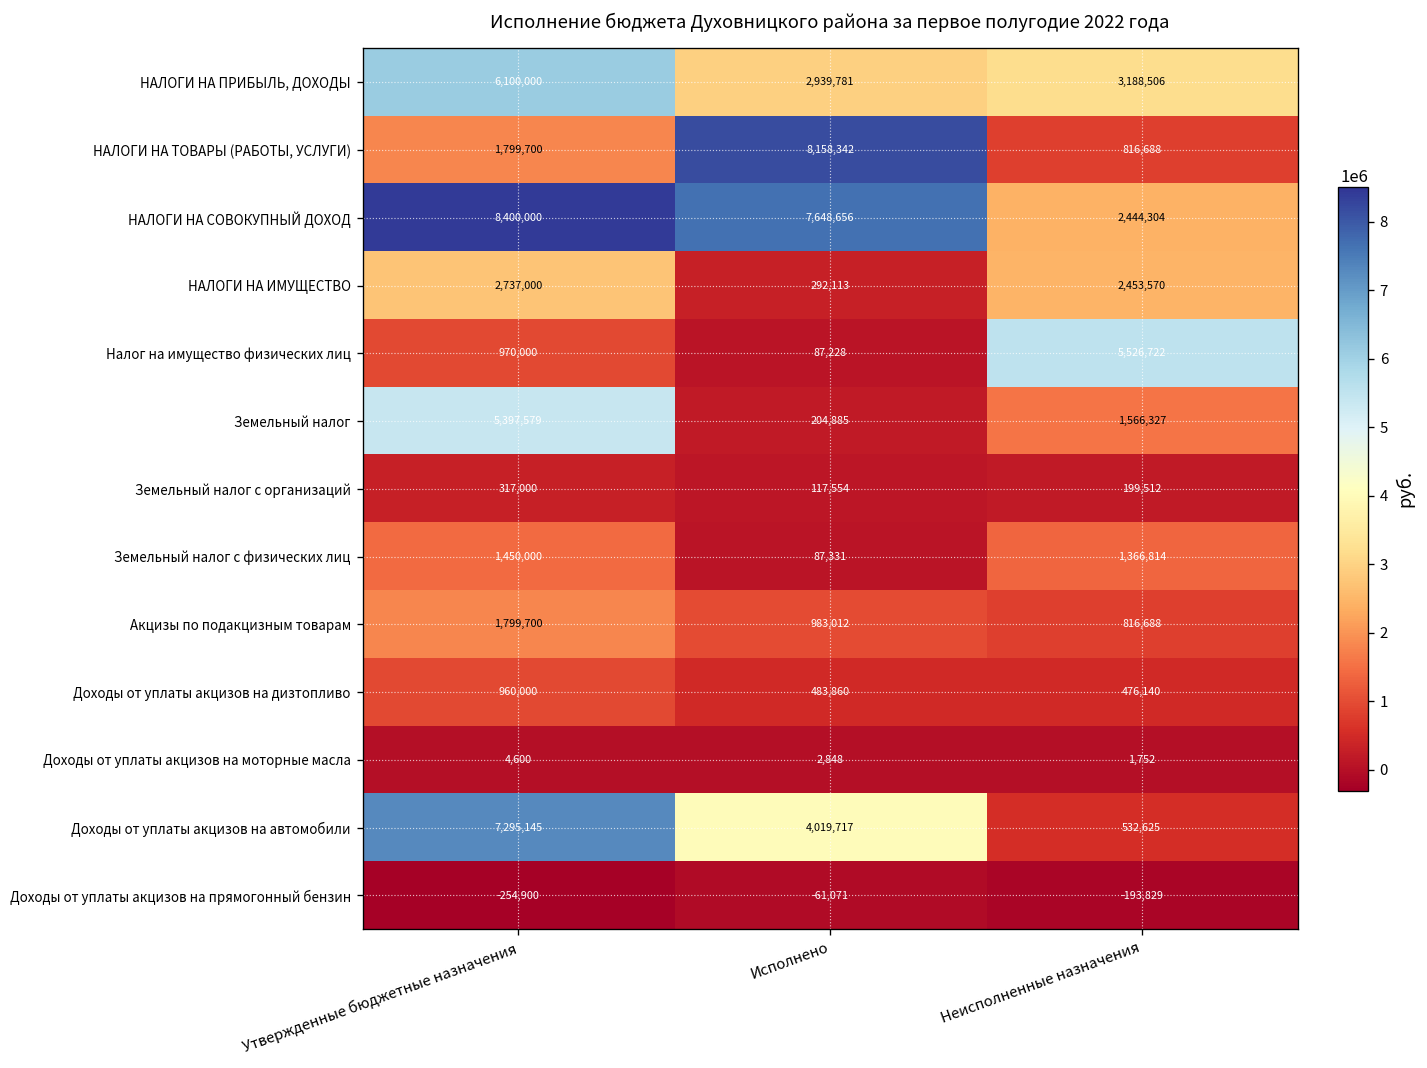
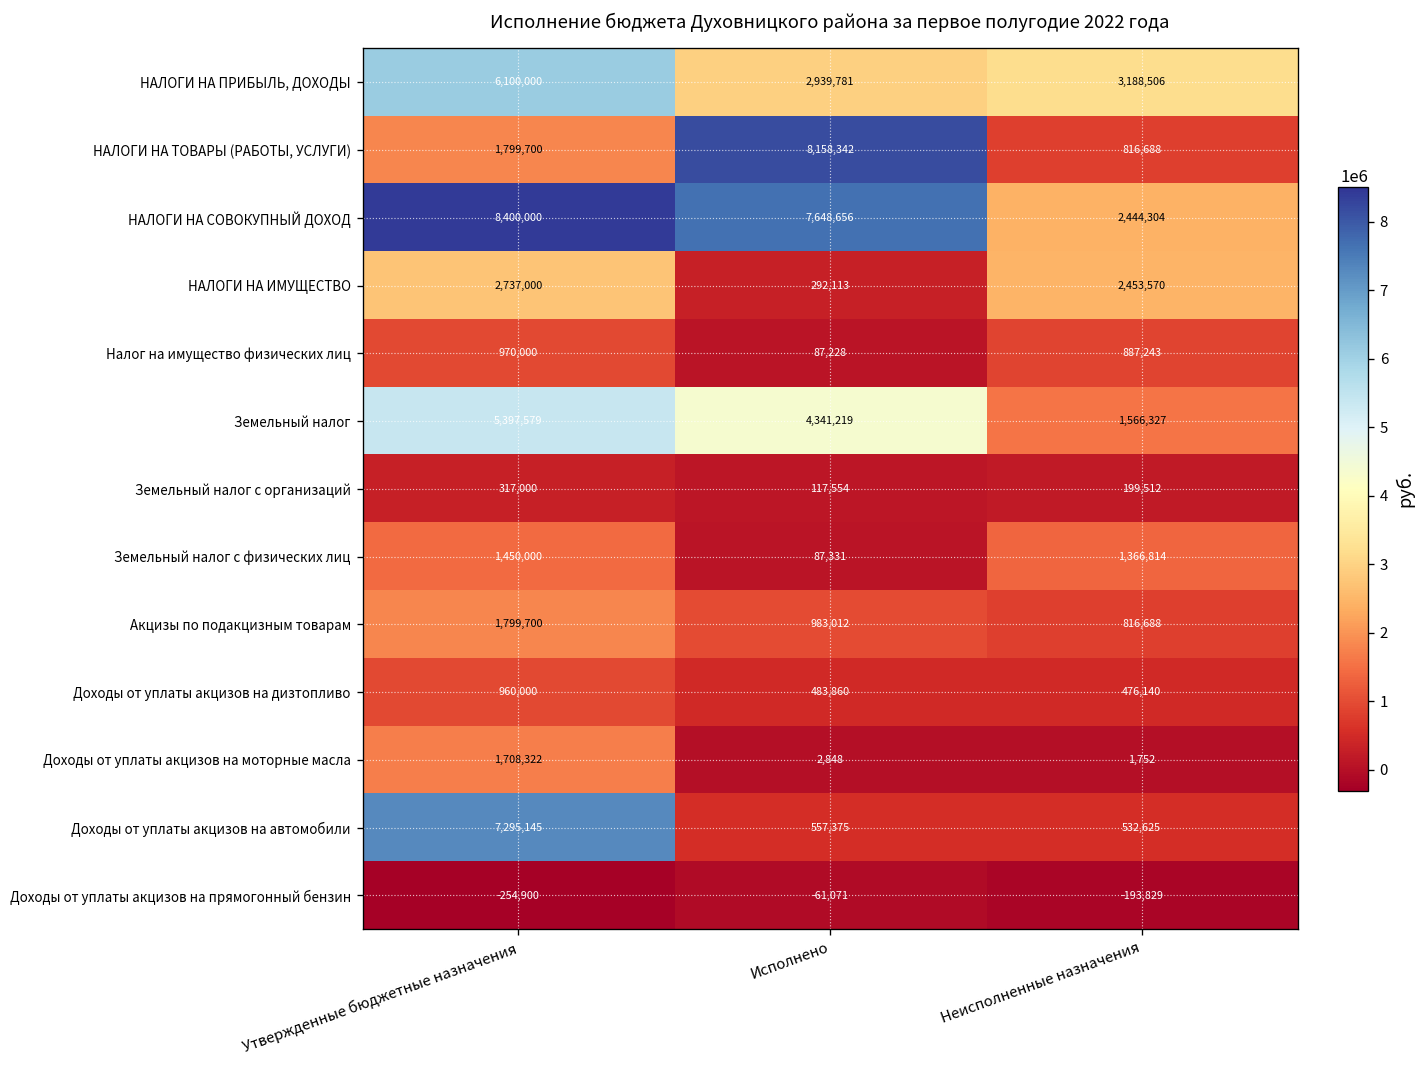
Налог на имущество физических лиц, Неисполненные назначения: 5,526,722 -> 887,243
Земельный налог, Исполнено: 204,885 -> 4,341,219
Доходы от уплаты акцизов на моторные масла, Утвержденные бюджетные назначения: 4,600 -> 1,708,322
Доходы от уплаты акцизов на автомобили, Исполнено: 4,019,717 -> 557,375
